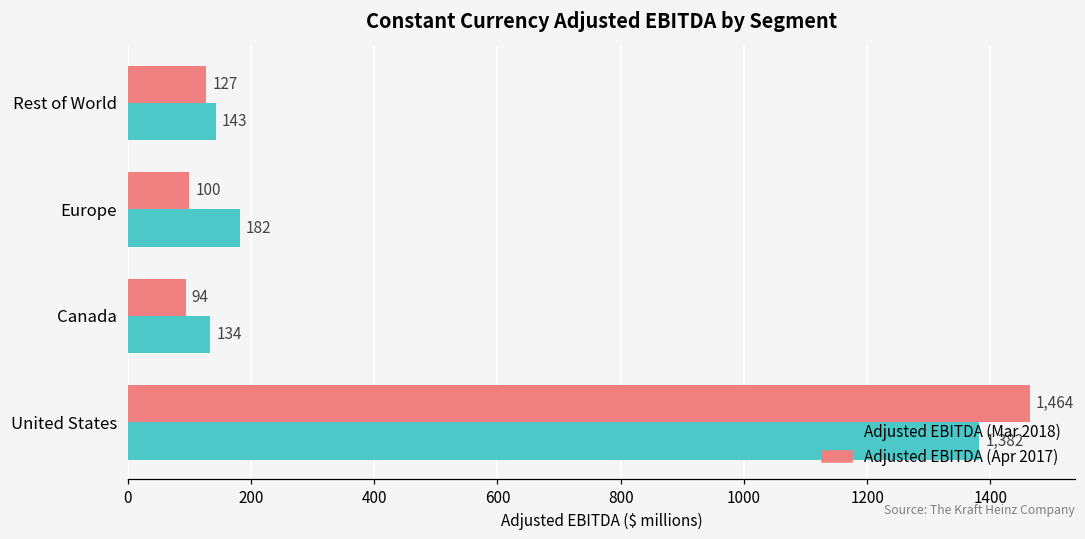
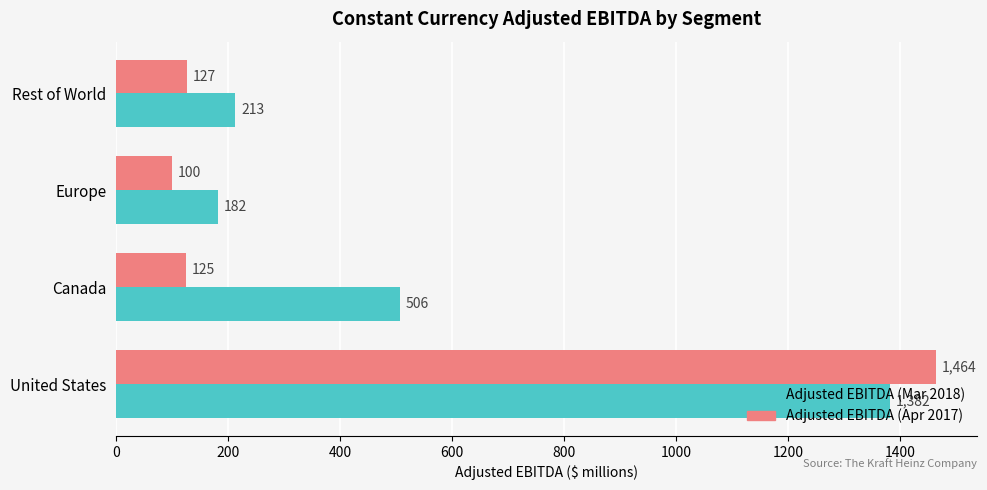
Adjusted EBITDA (Mar 2018), Rest of World: 143 -> 213
Adjusted EBITDA (Apr 2017), Canada: 94 -> 125
Adjusted EBITDA (Mar 2018), Canada: 134 -> 506
